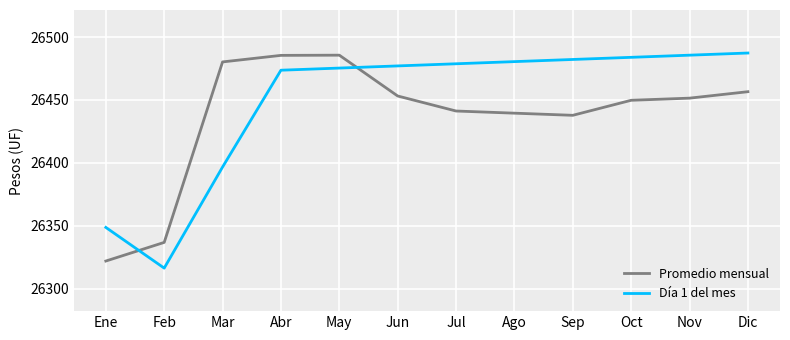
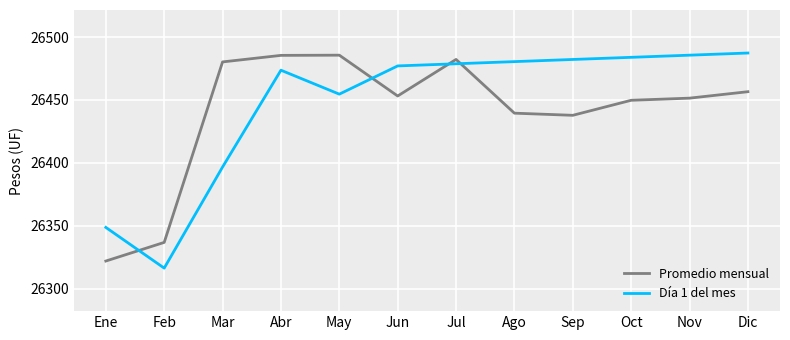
Día 1 del mes, May: 26475 -> 26455
Promedio mensual, Jul: 26441 -> 26482
